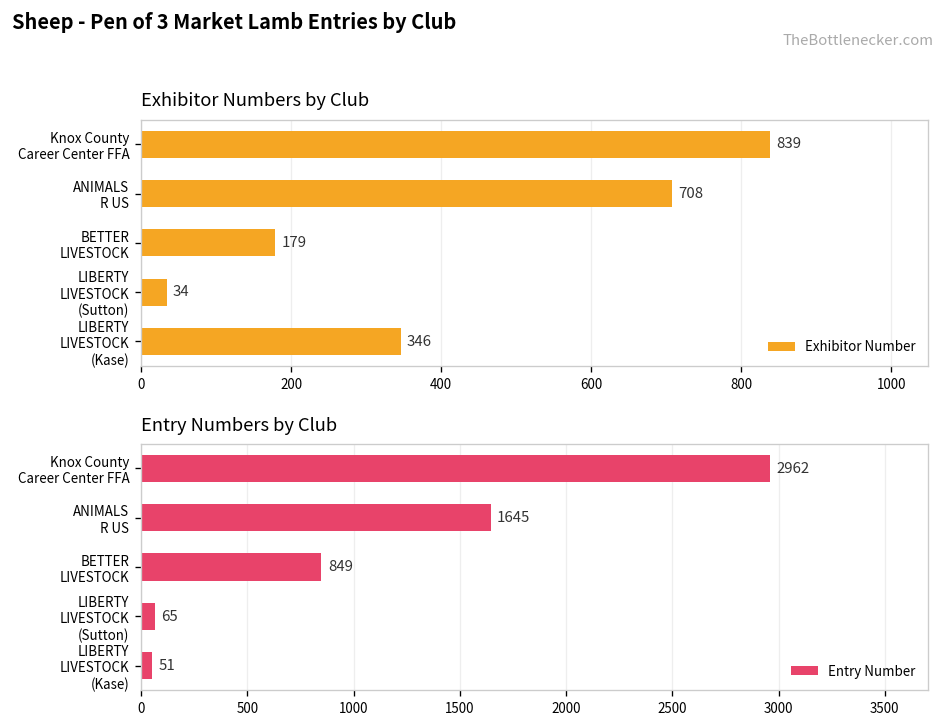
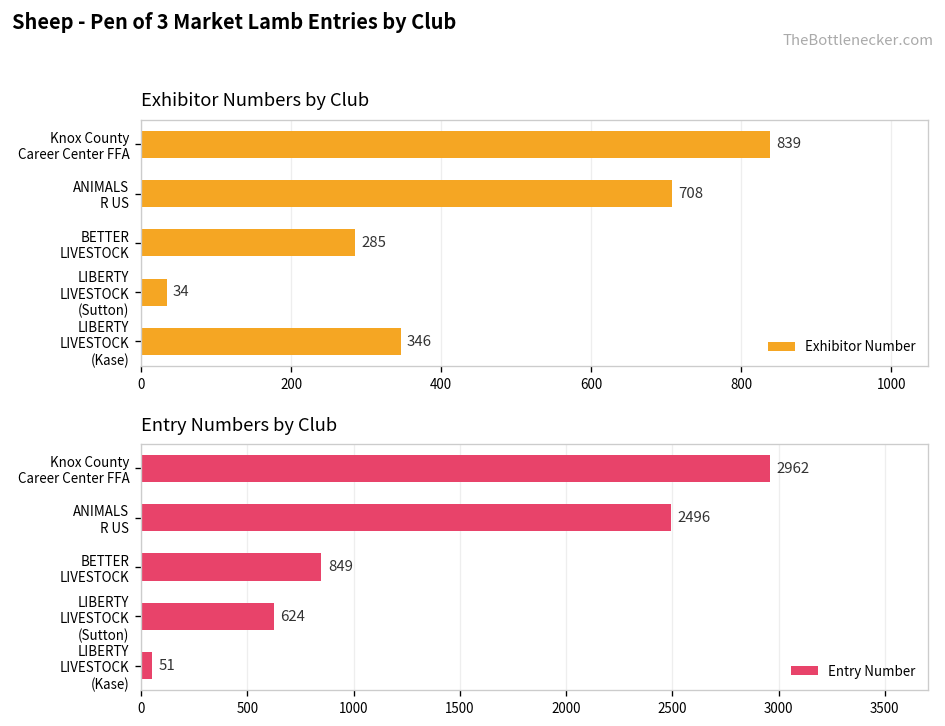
Exhibitor Numbers by Club, BETTER LIVESTOCK: 179 -> 285
Entry Numbers by Club, ANIMALS R US: 1645 -> 2496
Entry Numbers by Club, LIBERTY LIVESTOCK (Sutton): 65 -> 624
